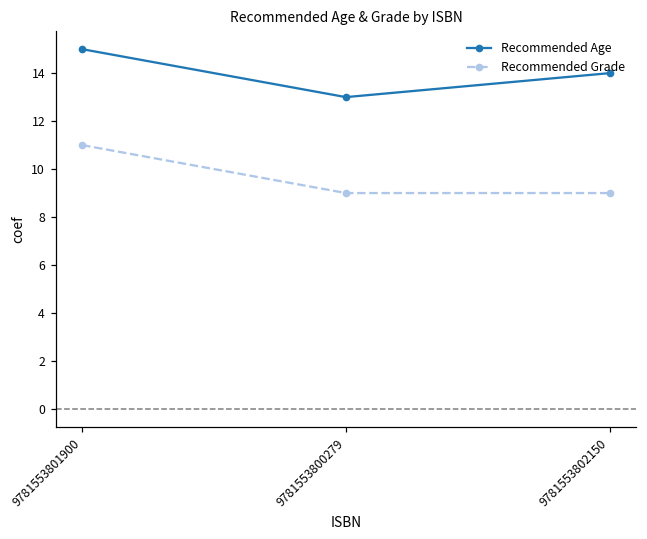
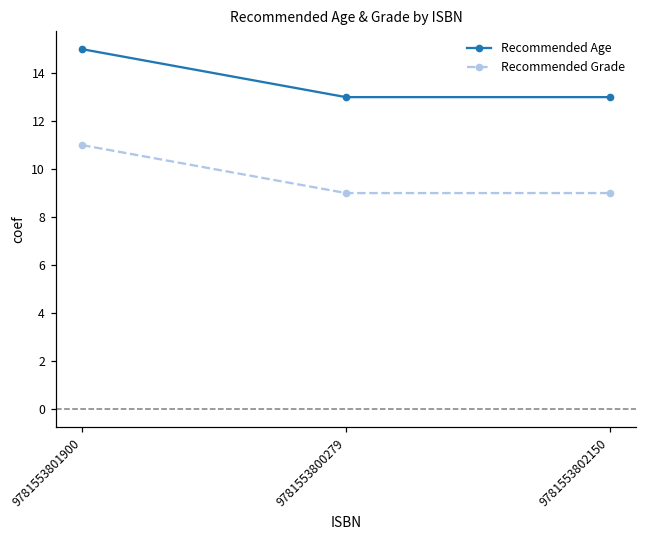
Recommended Age, 9781553802150: 14 -> 13
